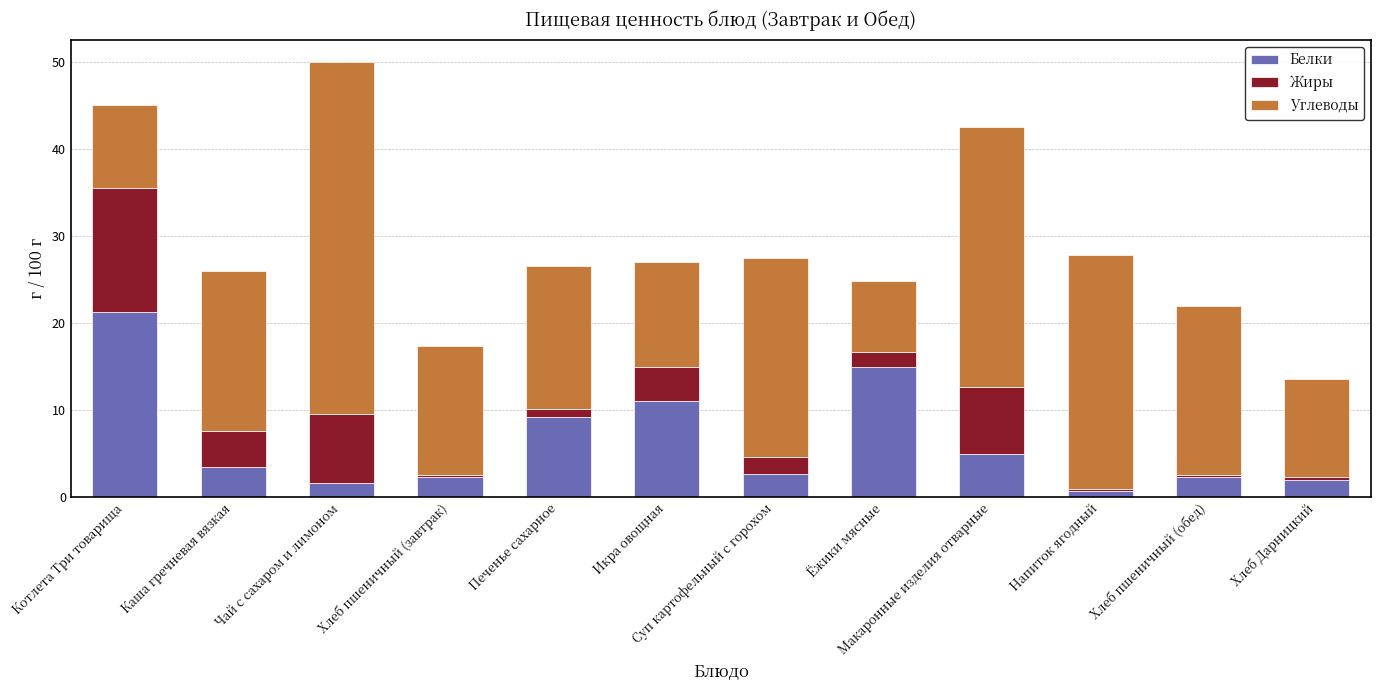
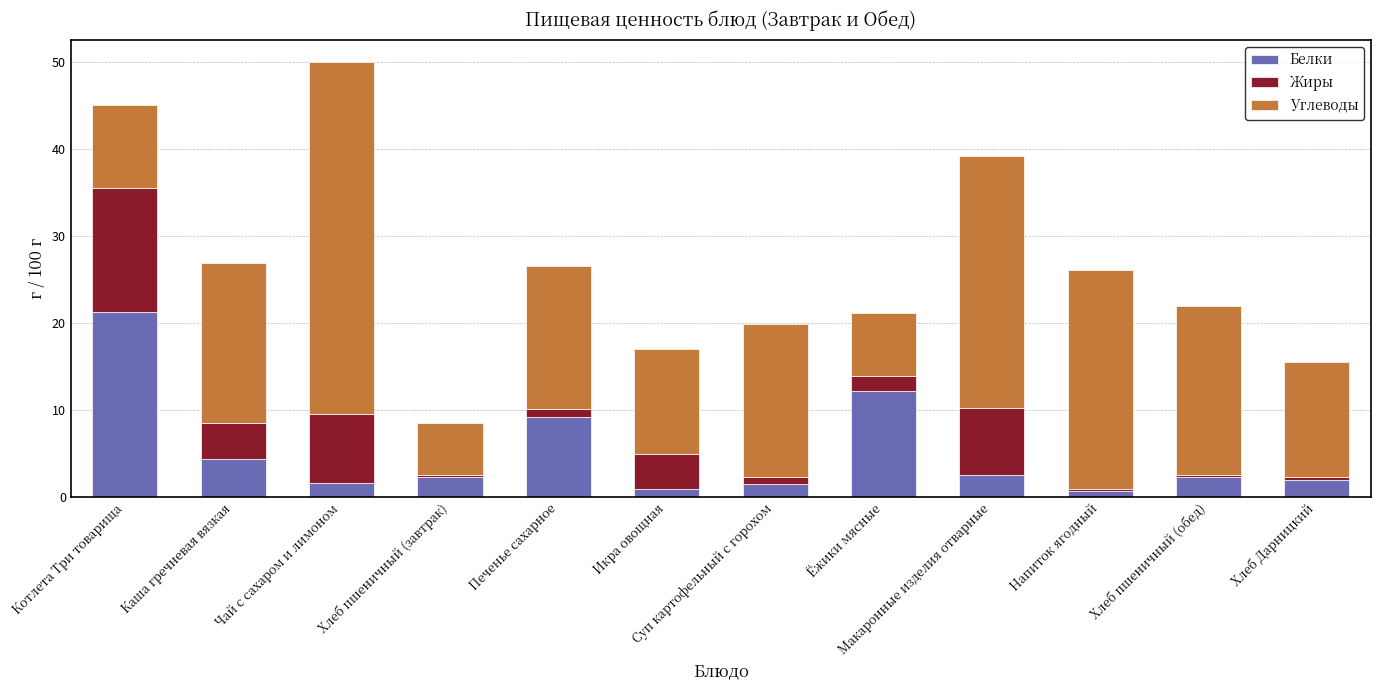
Белки, Каша гречневая вязкая: 3 -> 4
Углеводы, Хлеб пшеничный (завтрак): 15 -> 6
Белки, Икра овощная: 11 -> 1
Белки, Суп картофельный с горохом: 3 -> 2
Жиры, Суп картофельный с горохом: 2 -> 1
Углеводы, Суп картофельный с горохом: 23 -> 18
Белки, Ёжики мясные: 15 -> 12
Углеводы, Ёжики мясные: 8 -> 7
Белки, Макаронные изделия отварные: 5 -> 2
Углеводы, Макаронные изделия отварные: 30 -> 29
Углеводы, Напиток ягодный: 27 -> 25
Углеводы, Хлеб Дарницкий: 11 -> 13
